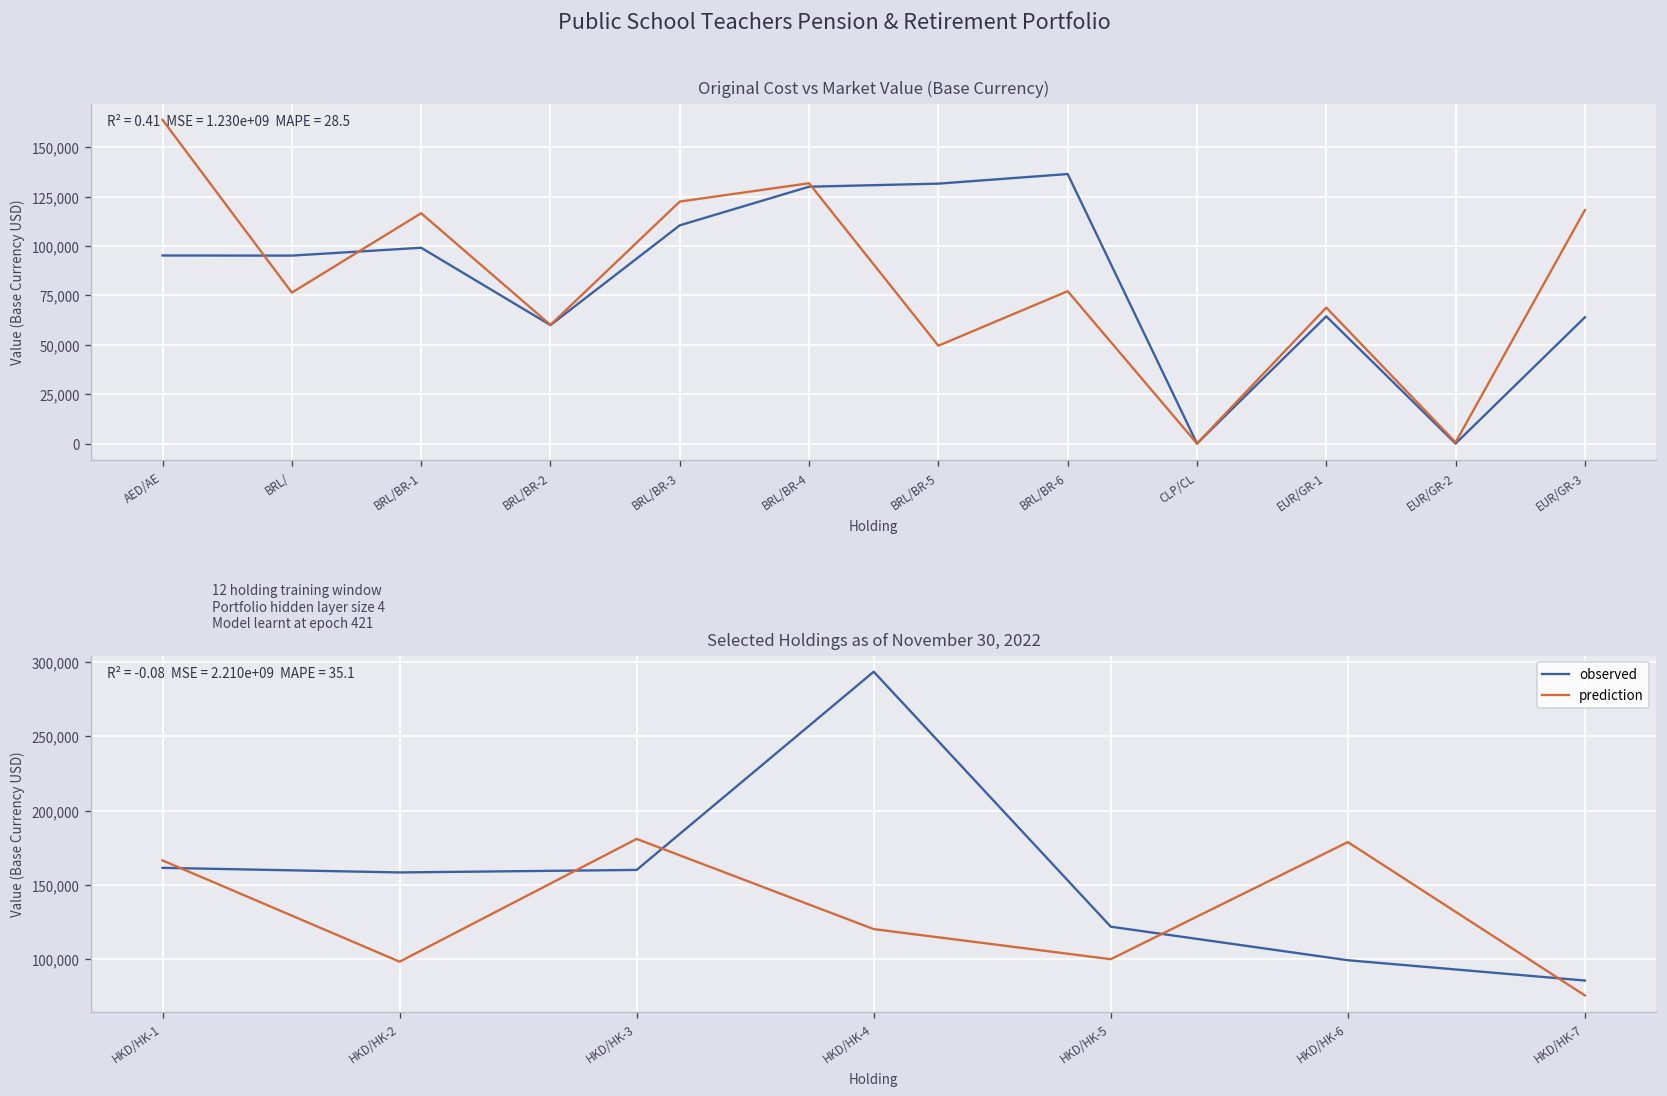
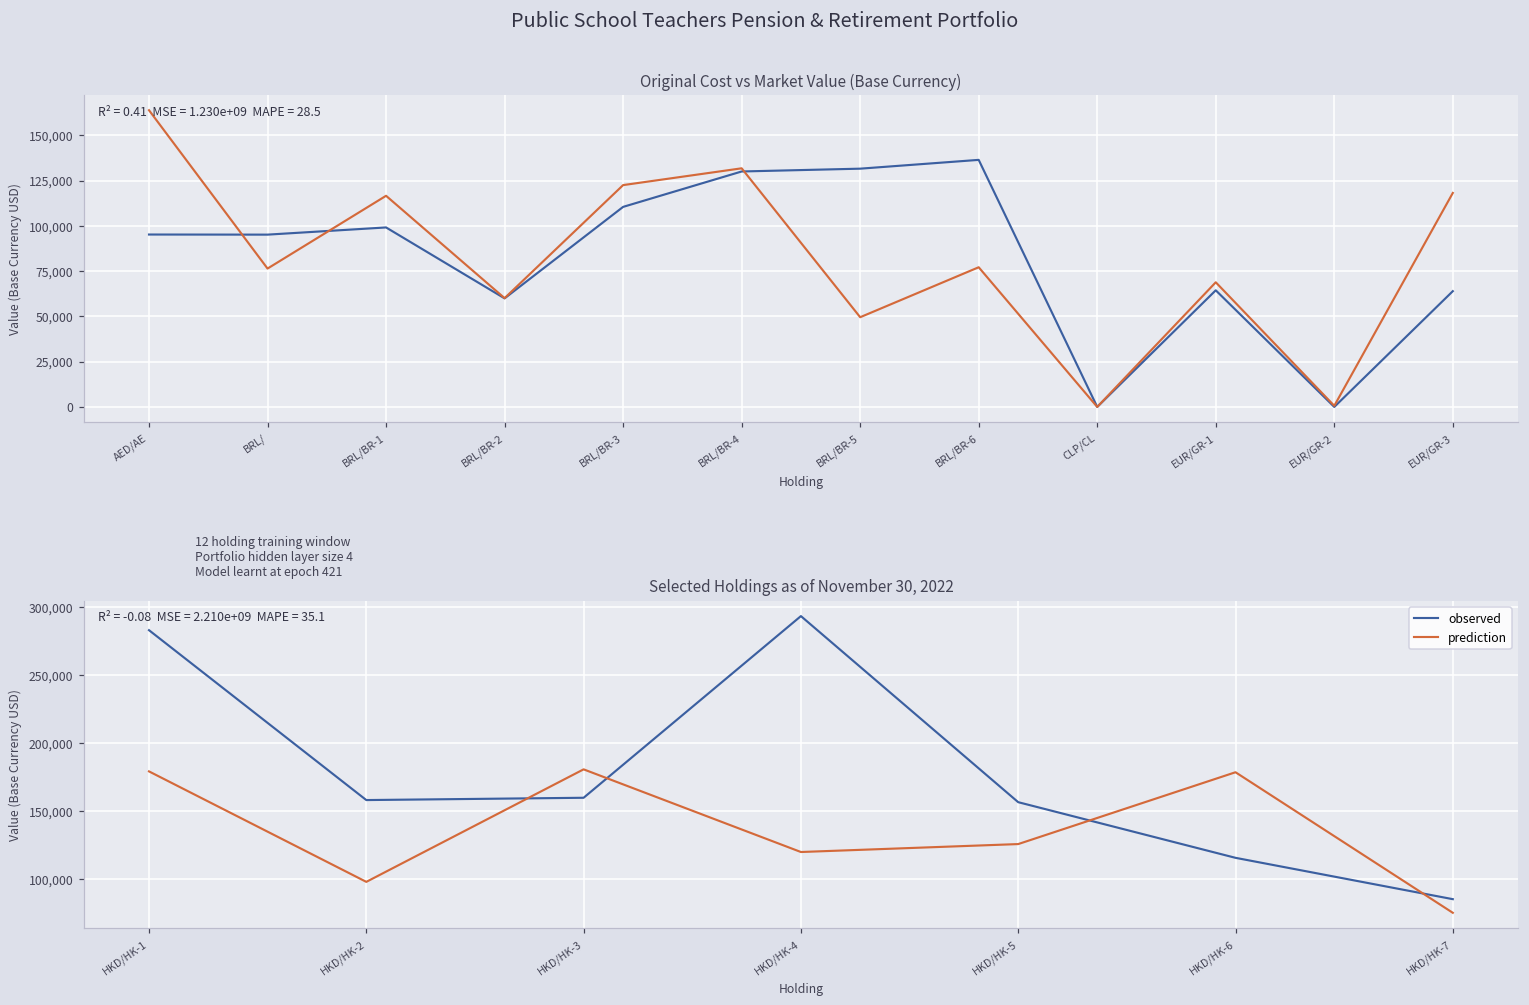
Selected Holdings as of November 30, 2022, observed, HKD/HK-1: 161,000 -> 283,000
Selected Holdings as of November 30, 2022, prediction, HKD/HK-1: 166,000 -> 179,000
Selected Holdings as of November 30, 2022, observed, HKD/HK-5: 122,000 -> 157,000
Selected Holdings as of November 30, 2022, prediction, HKD/HK-5: 100,000 -> 126,000
Selected Holdings as of November 30, 2022, observed, HKD/HK-6: 99,000 -> 116,000
